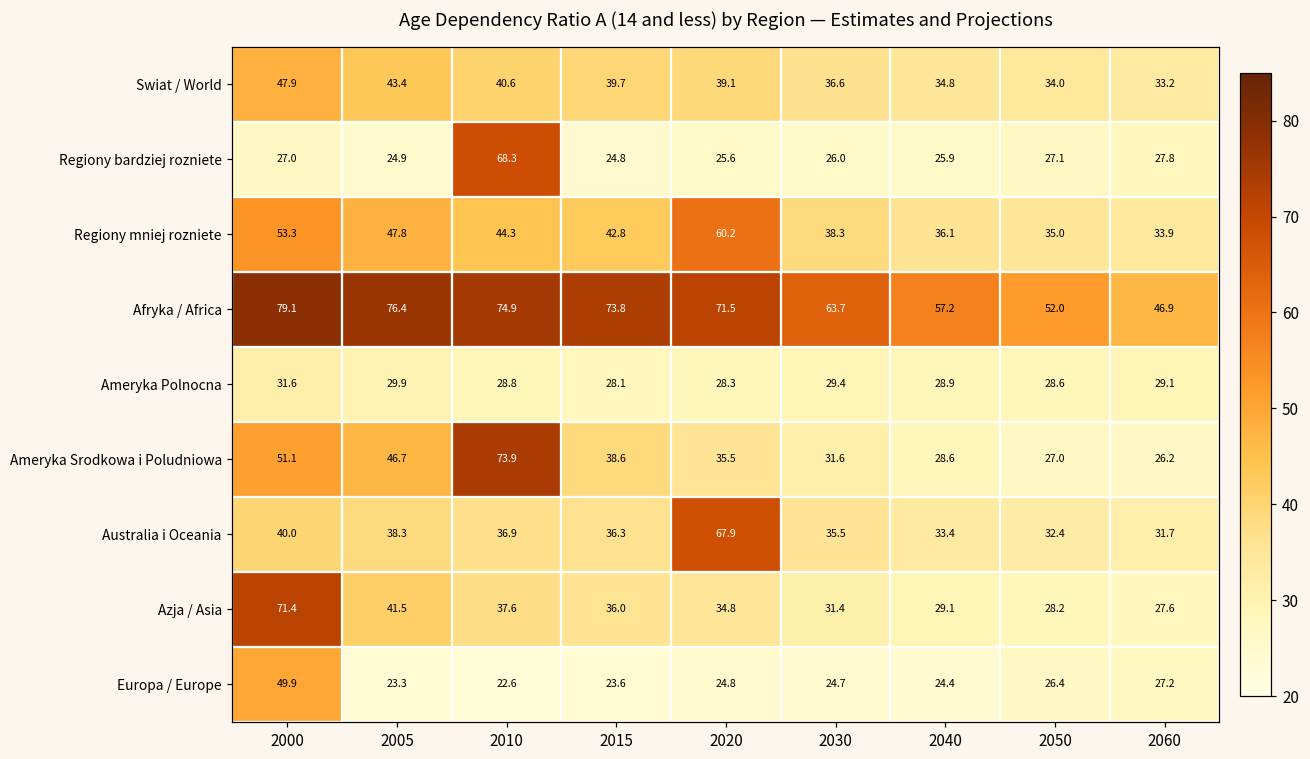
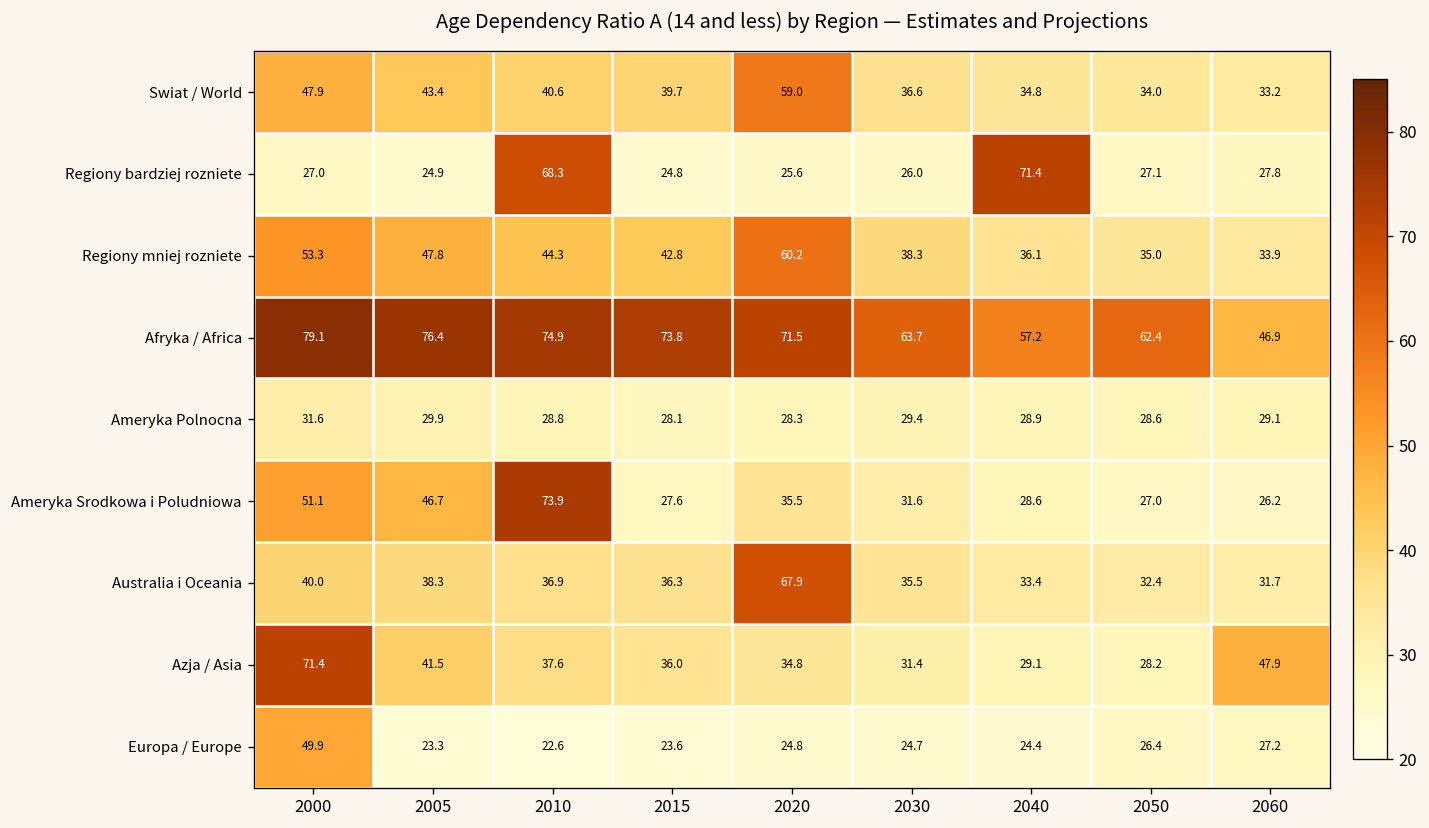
Swiat / World, 2020: 39.1 -> 59.0
Regiony bardziej rozniete, 2040: 25.9 -> 71.4
Afryka / Africa, 2050: 52.0 -> 62.4
Ameryka Srodkowa i Poludniowa, 2015: 38.6 -> 27.6
Azja / Asia, 2060: 27.6 -> 47.9
